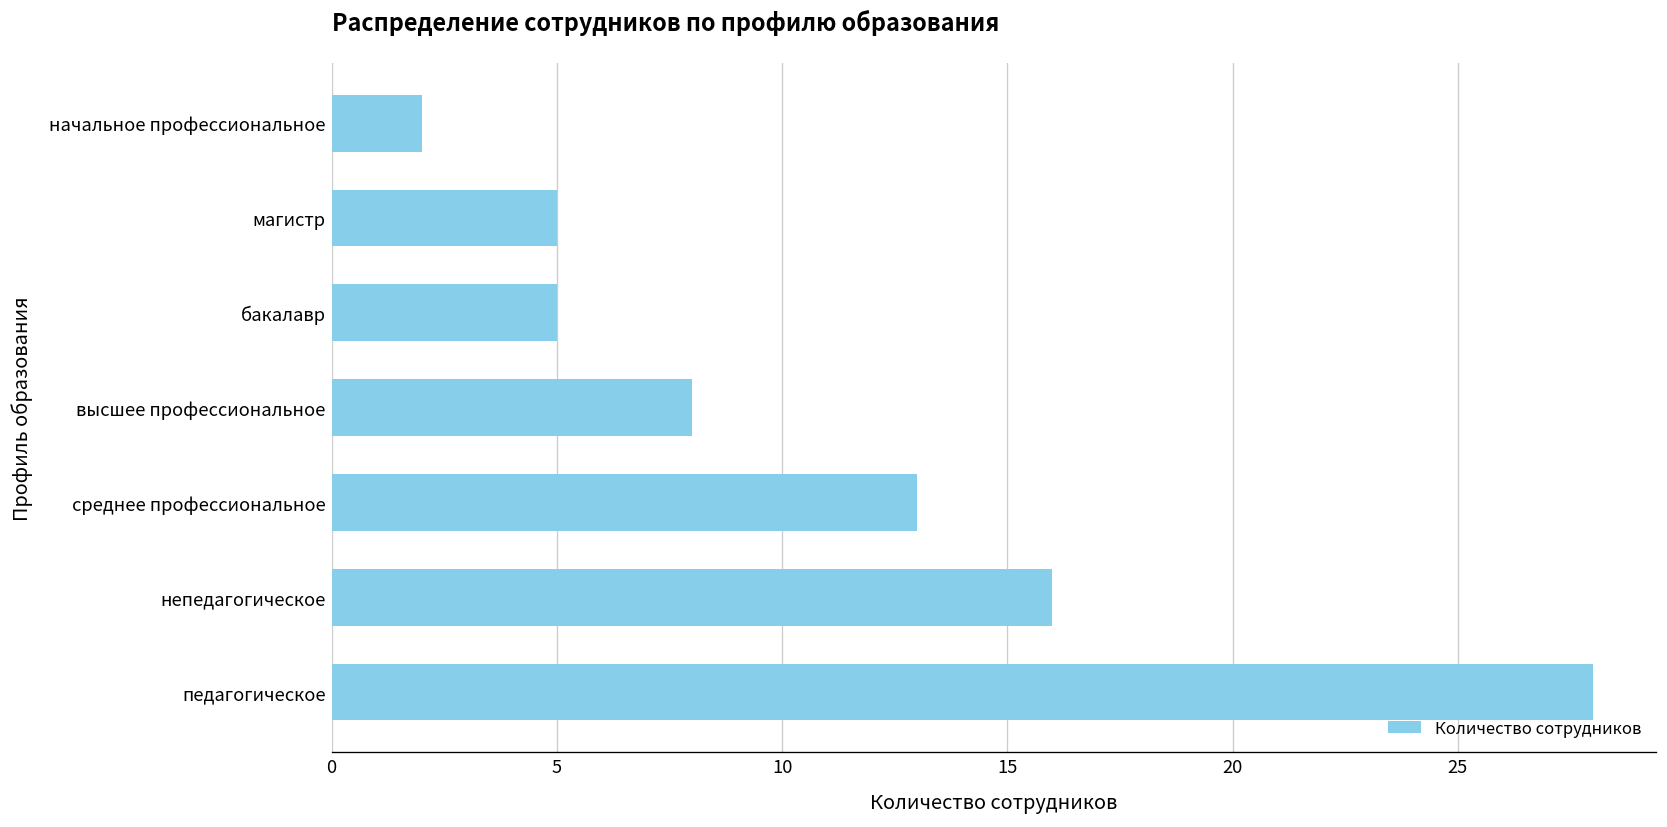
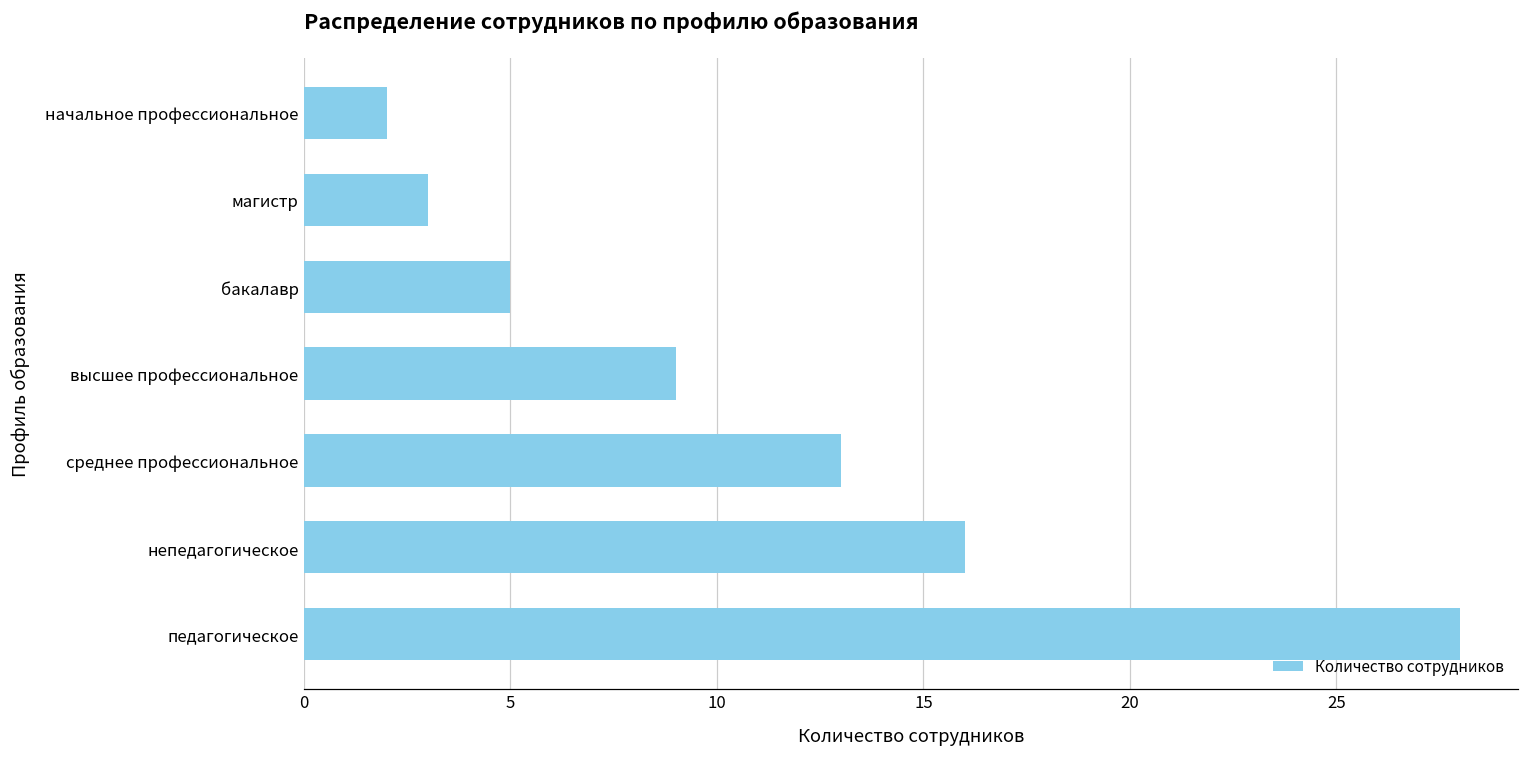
магистр: 5 -> 3
высшее профессиональное: 8 -> 9
